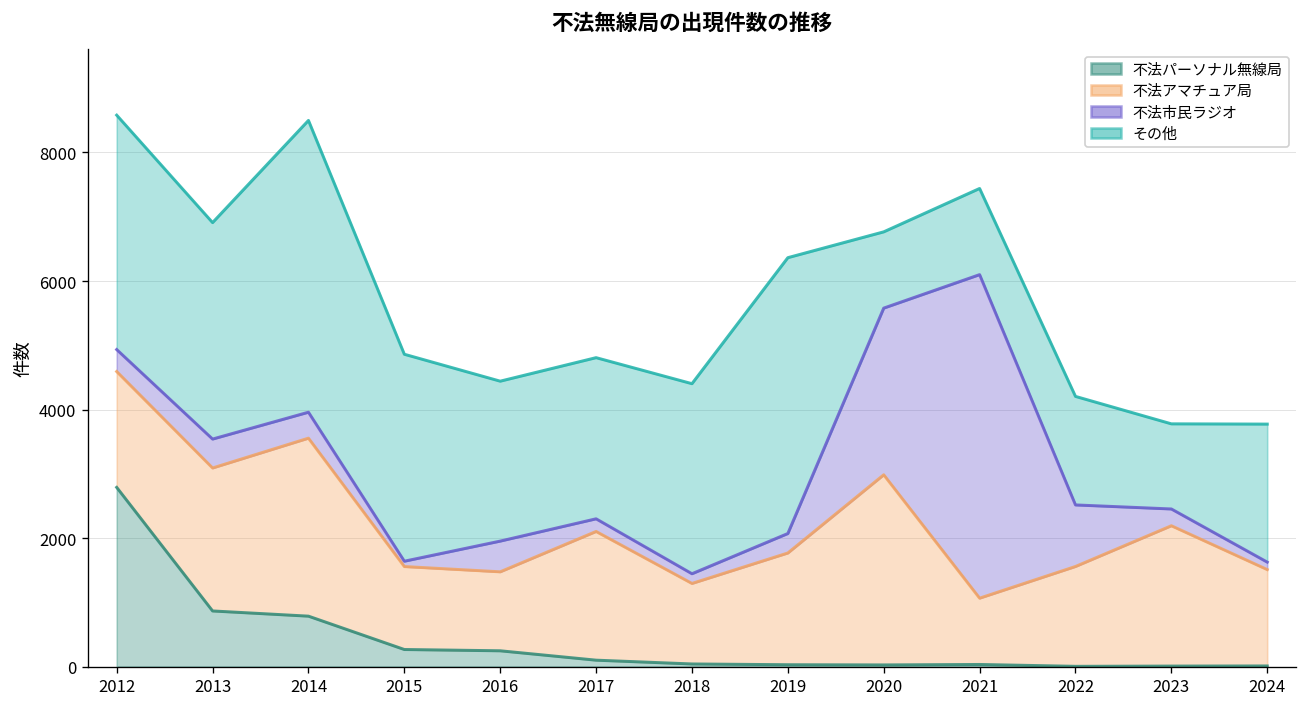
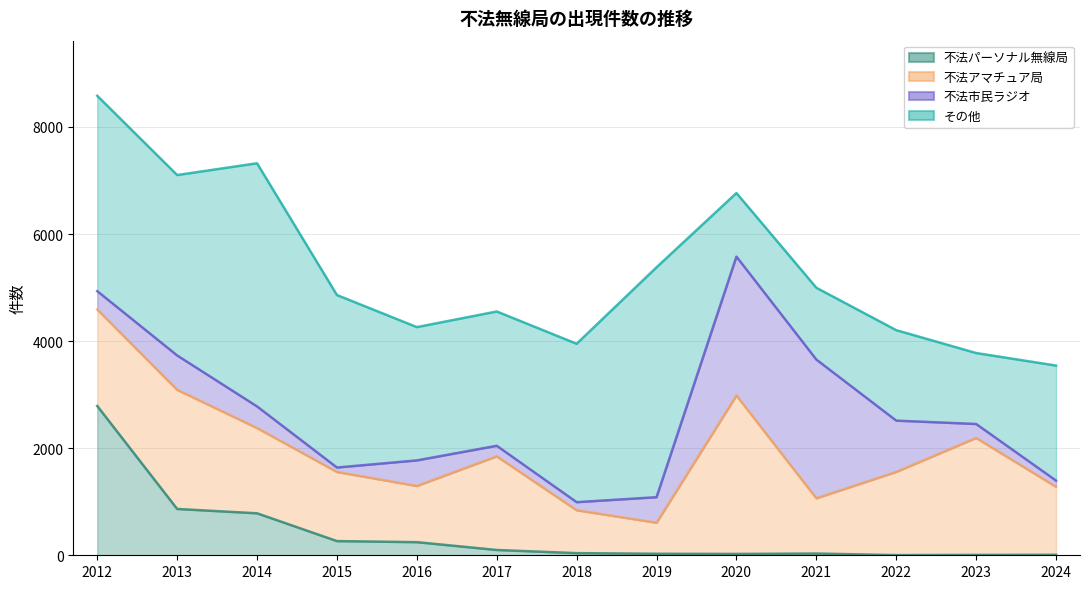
不法市民ラジオ, 2013: 500 -> 600
不法アマチュア局, 2014: 2800 -> 1600
不法アマチュア局, 2016: 1200 -> 1000
不法アマチュア局, 2017: 2000 -> 1700
不法アマチュア局, 2018: 1300 -> 800
不法アマチュア局, 2019: 1700 -> 600
不法市民ラジオ, 2019: 300 -> 500
不法市民ラジオ, 2021: 5000 -> 2600
不法アマチュア局, 2024: 1500 -> 1300
